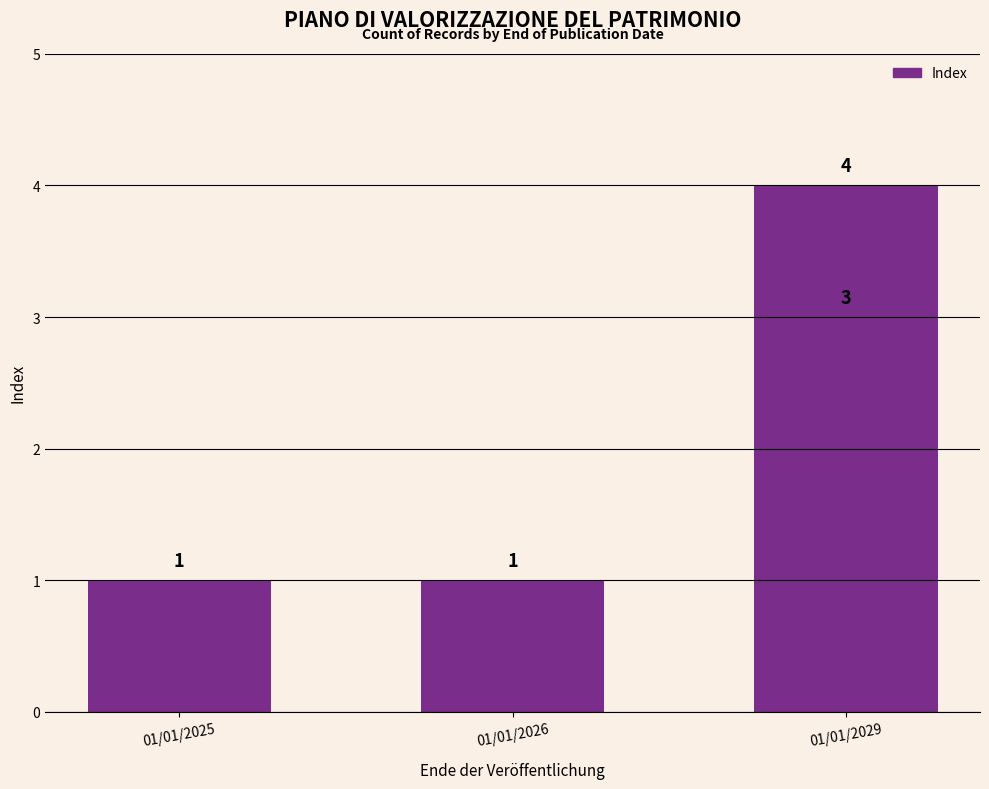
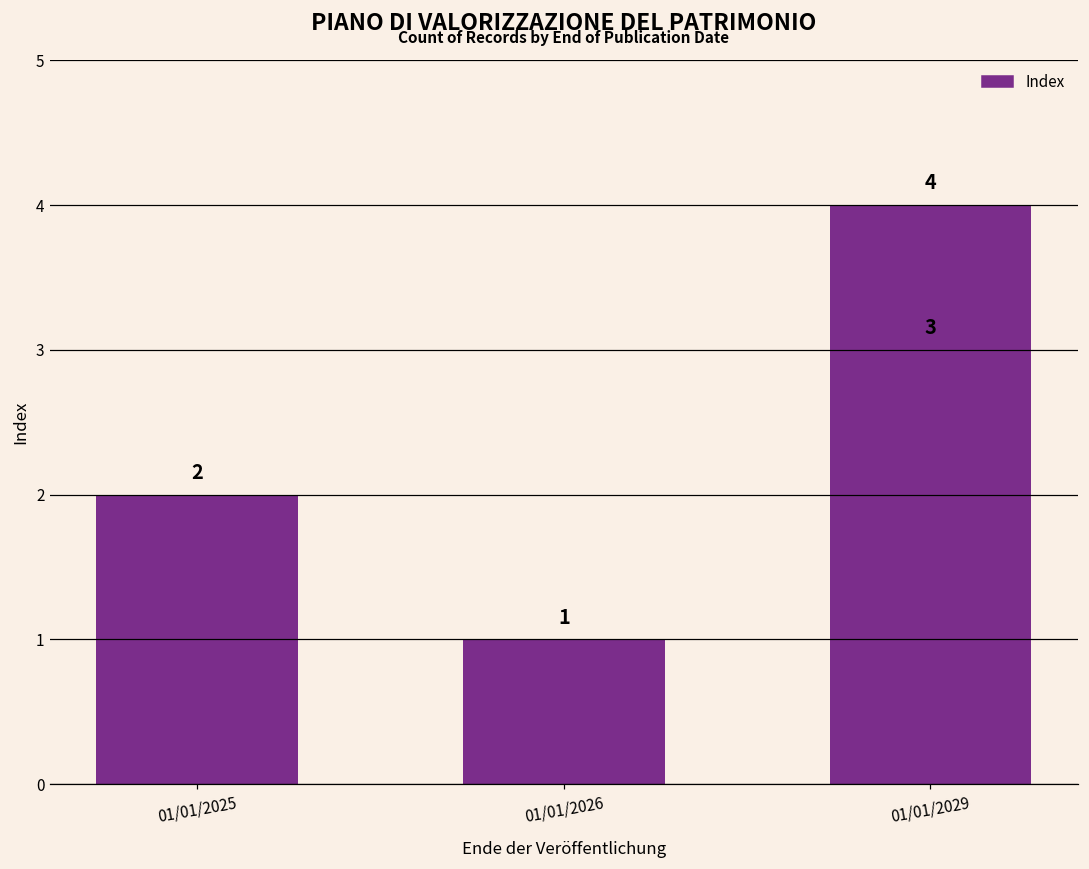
01/01/2025: 1 -> 2
